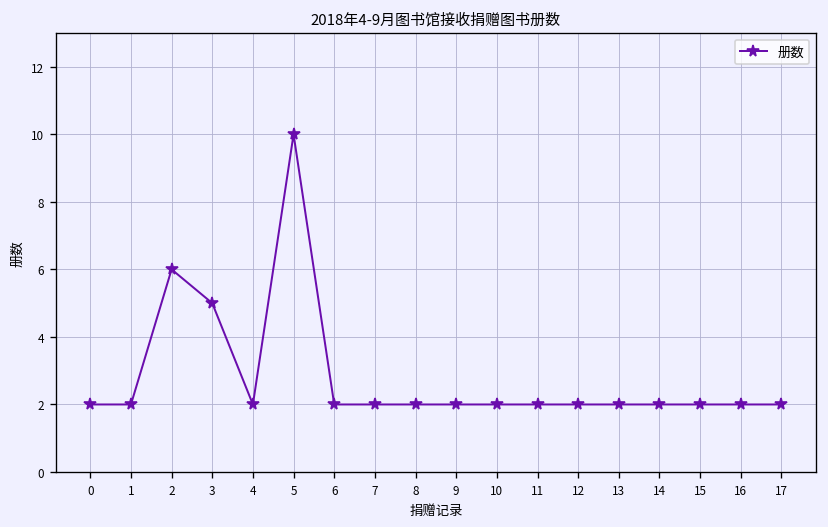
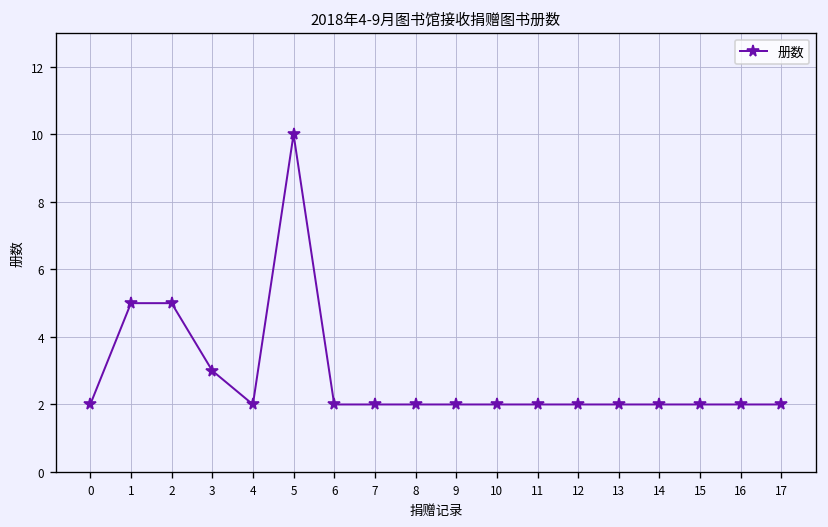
1: 2 -> 5
2: 6 -> 5
3: 5 -> 3
